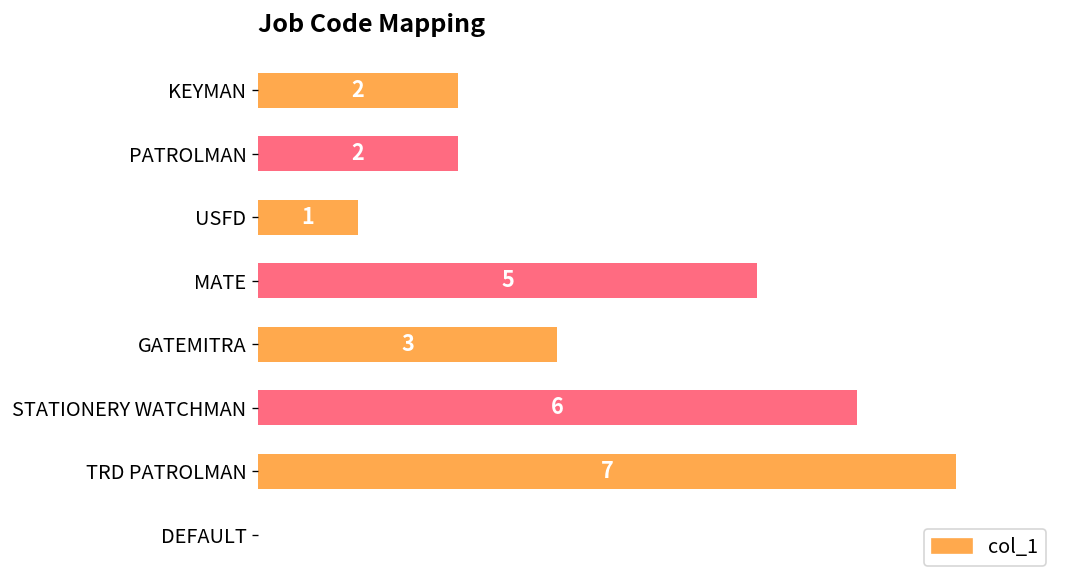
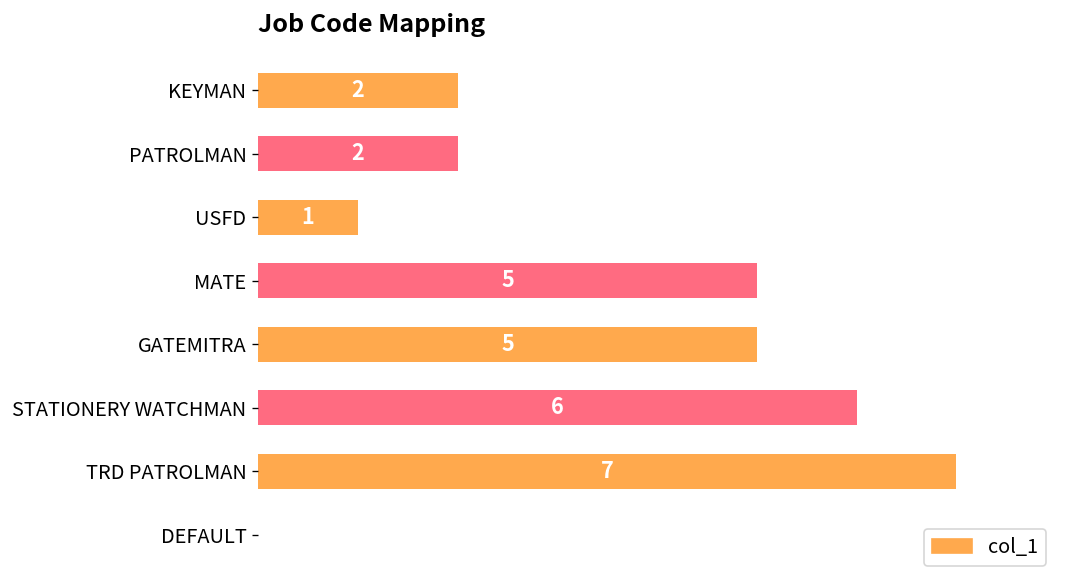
GATEMITRA: 3 -> 5
